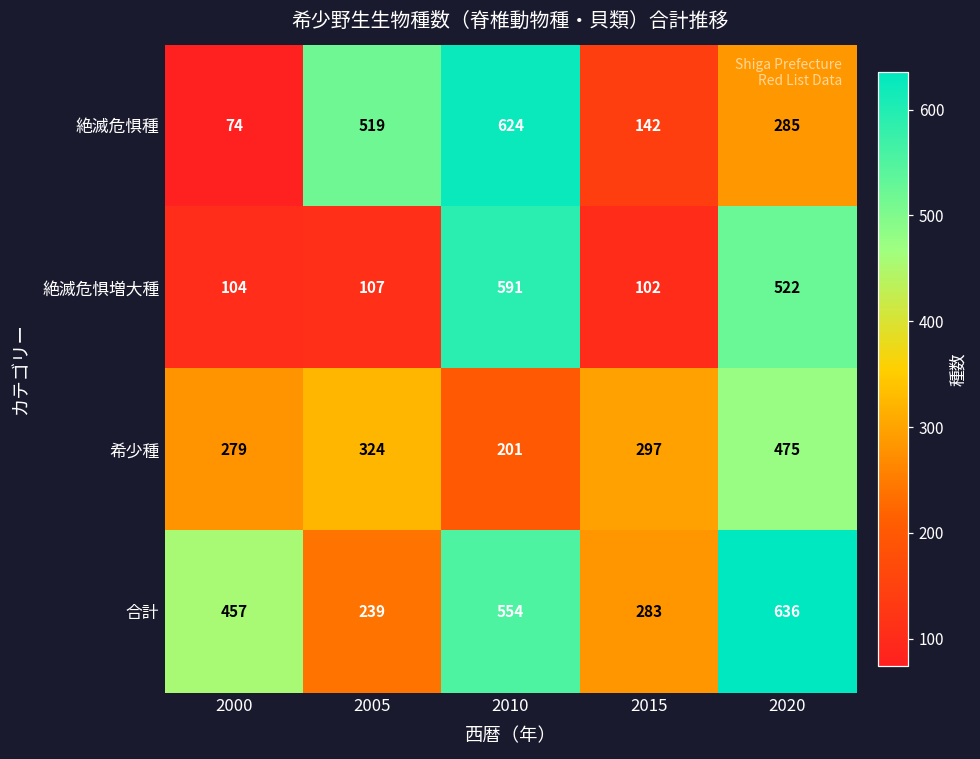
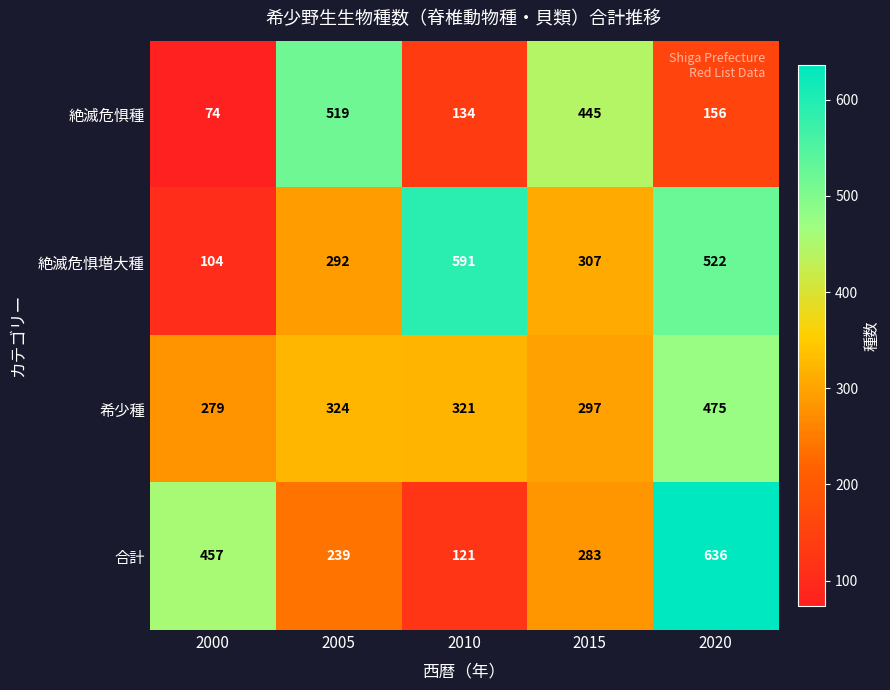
絶滅危惧種, 2010: 624 -> 134
絶滅危惧種, 2015: 142 -> 445
絶滅危惧種, 2020: 285 -> 156
絶滅危惧増大種, 2005: 107 -> 292
絶滅危惧増大種, 2015: 102 -> 307
希少種, 2010: 201 -> 321
合計, 2010: 554 -> 121
